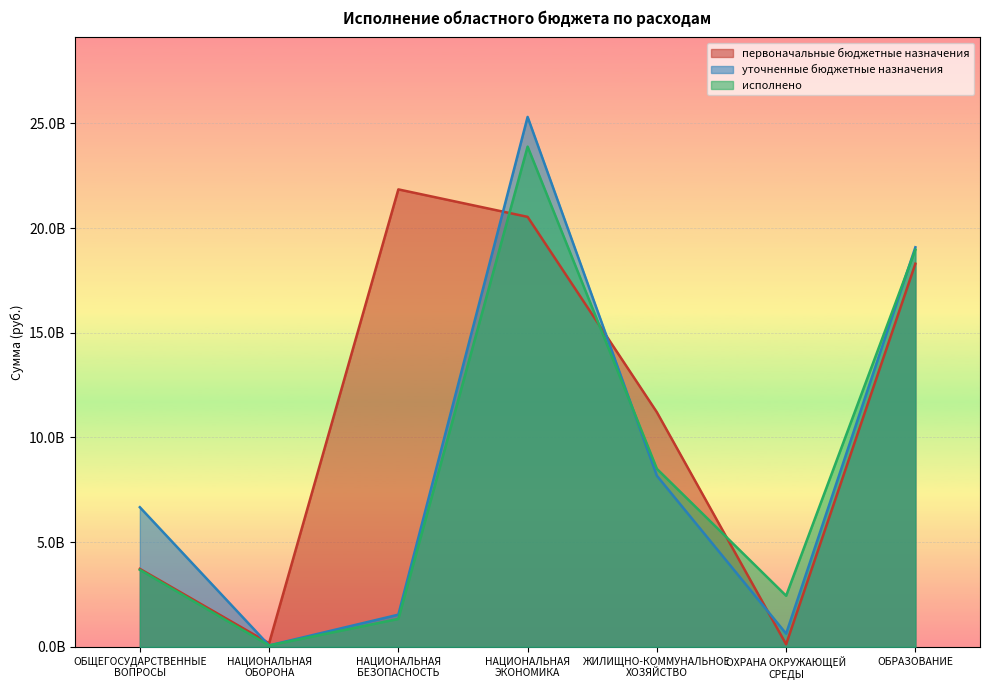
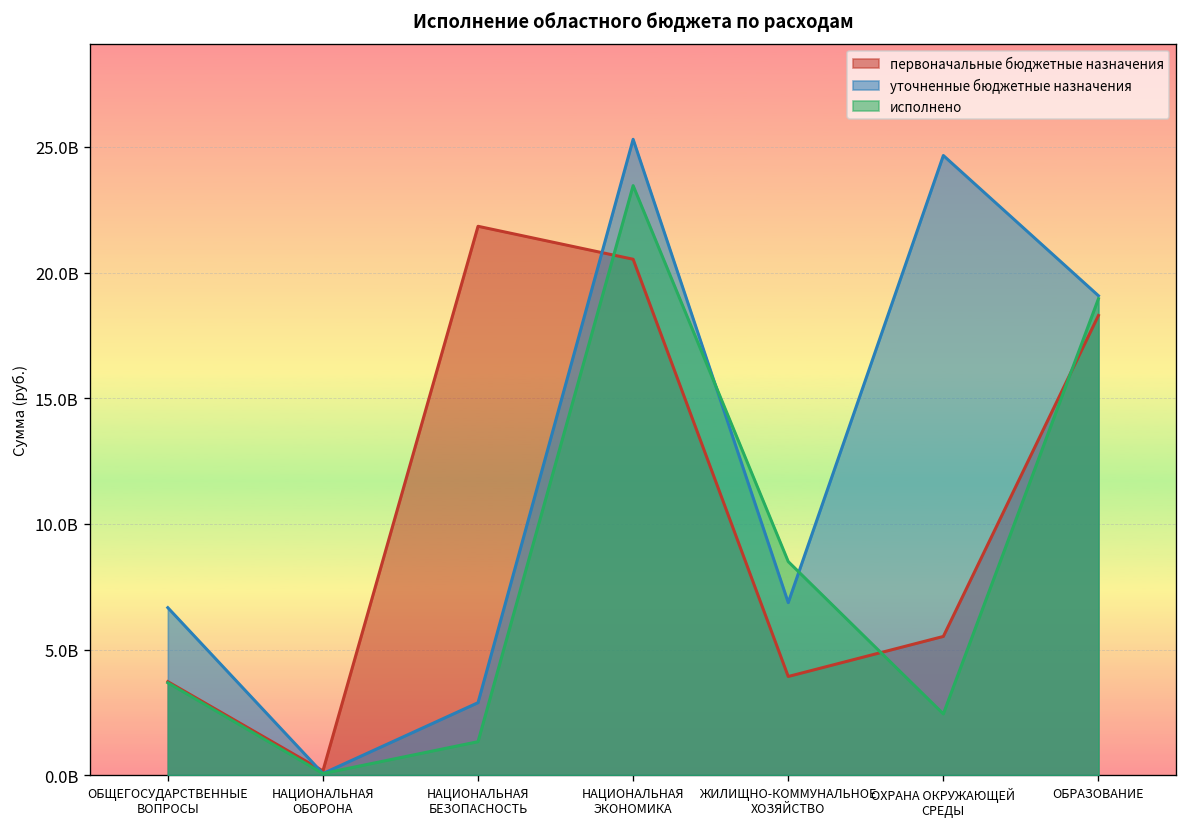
уточненные бюджетные назначения, НАЦИОНАЛЬНАЯ БЕЗОПАСНОСТЬ: 1500000000 -> 2900000000
исполнено, НАЦИОНАЛЬНАЯ ЭКОНОМИКА: 23900000000 -> 23500000000
первоначальные бюджетные назначения, ЖИЛИЩНО-КОММУНАЛЬНОЕ ХОЗЯЙСТВО: 11200000000 -> 3900000000
уточненные бюджетные назначения, ЖИЛИЩНО-КОММУНАЛЬНОЕ ХОЗЯЙСТВО: 8200000000 -> 6900000000
первоначальные бюджетные назначения, ОХРАНА ОКРУЖАЮЩЕЙ СРЕДЫ: 100000000 -> 5500000000
уточненные бюджетные назначения, ОХРАНА ОКРУЖАЮЩЕЙ СРЕДЫ: 600000000 -> 24700000000
